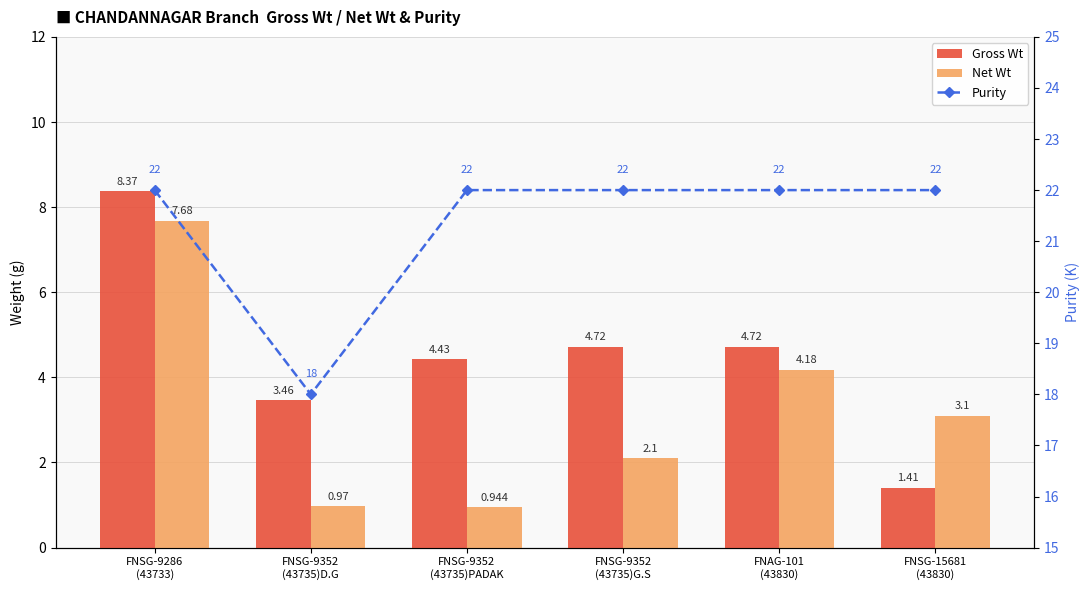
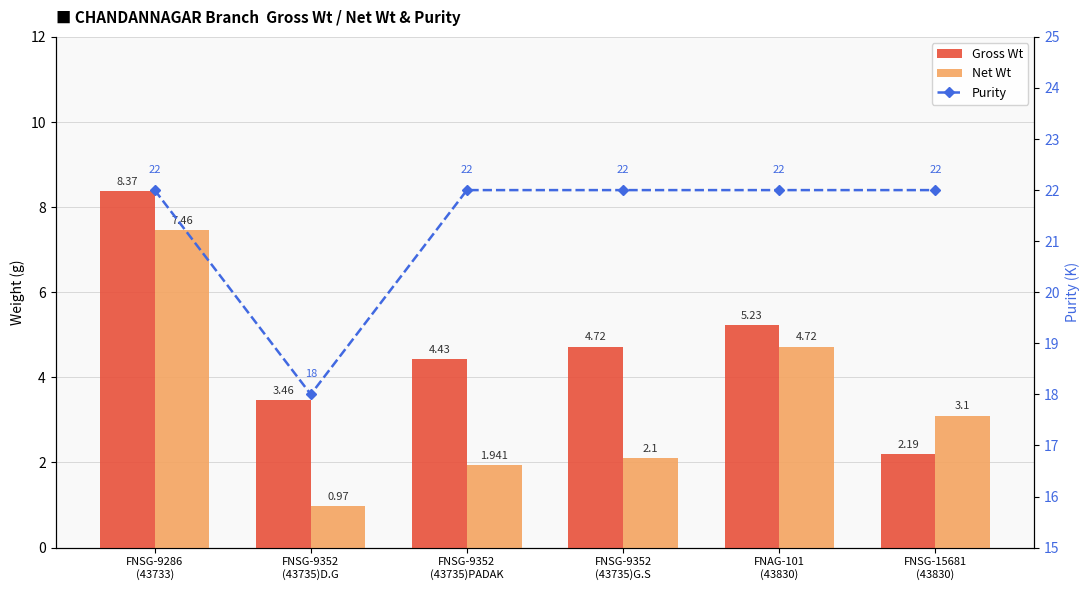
Net Wt, FNSG-9286 (43733): 7.68 -> 7.46
Net Wt, FNSG-9352 (43735)PADAK: 0.944 -> 1.941
Gross Wt, FNAG-101 (43830): 4.72 -> 5.23
Net Wt, FNAG-101 (43830): 4.18 -> 4.72
Gross Wt, FNSG-15681 (43830): 1.41 -> 2.19
